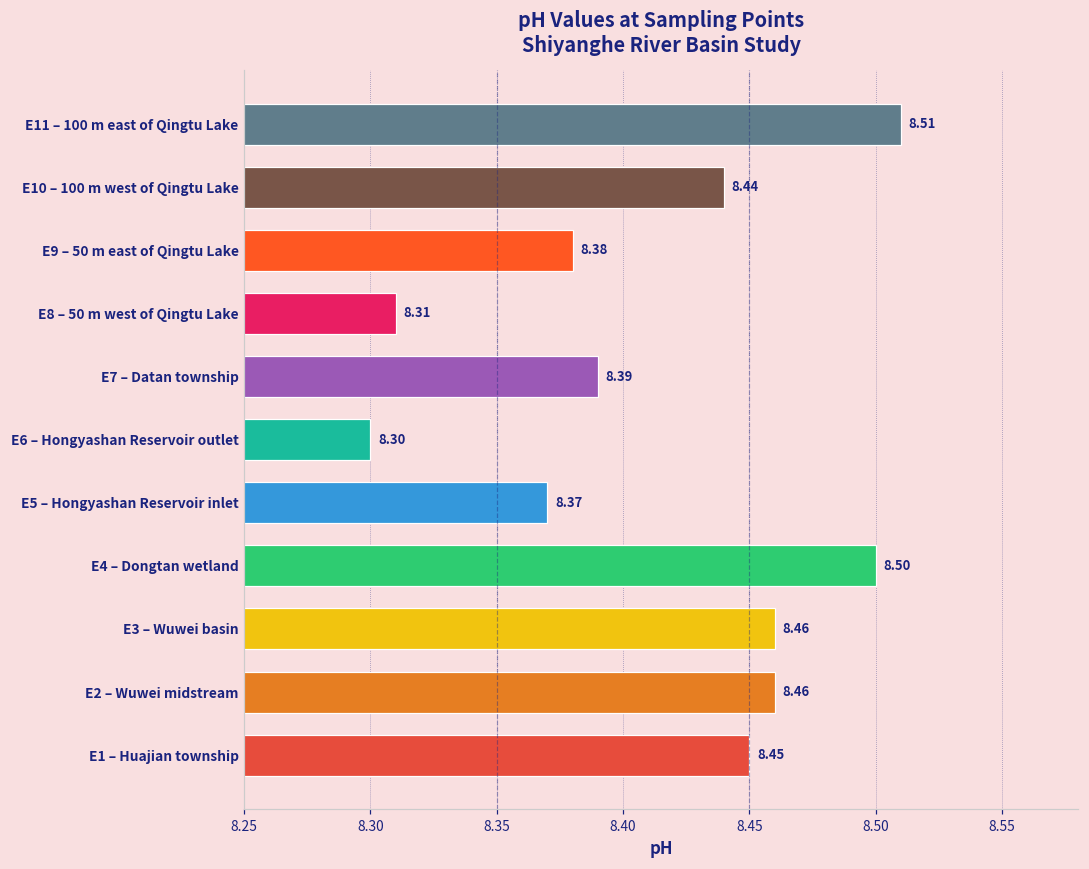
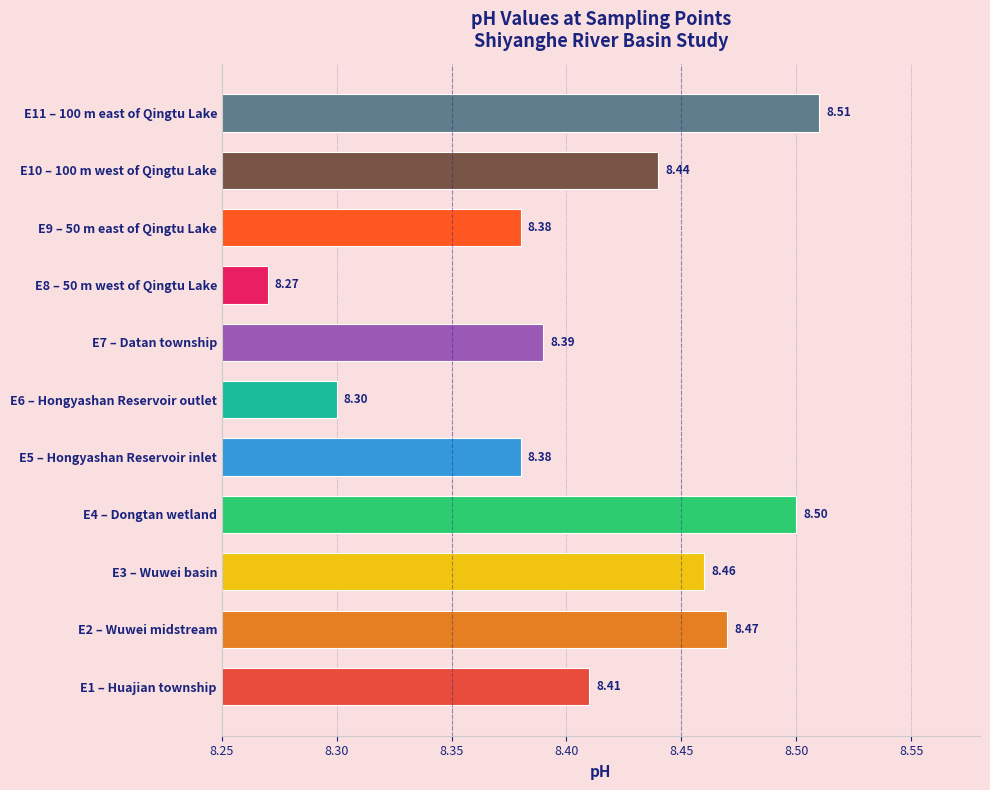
E8 – 50 m west of Qingtu Lake: 8.31 -> 8.27
E5 – Hongyashan Reservoir inlet: 8.37 -> 8.38
E2 – Wuwei midstream: 8.46 -> 8.47
E1 – Huajian township: 8.45 -> 8.41
